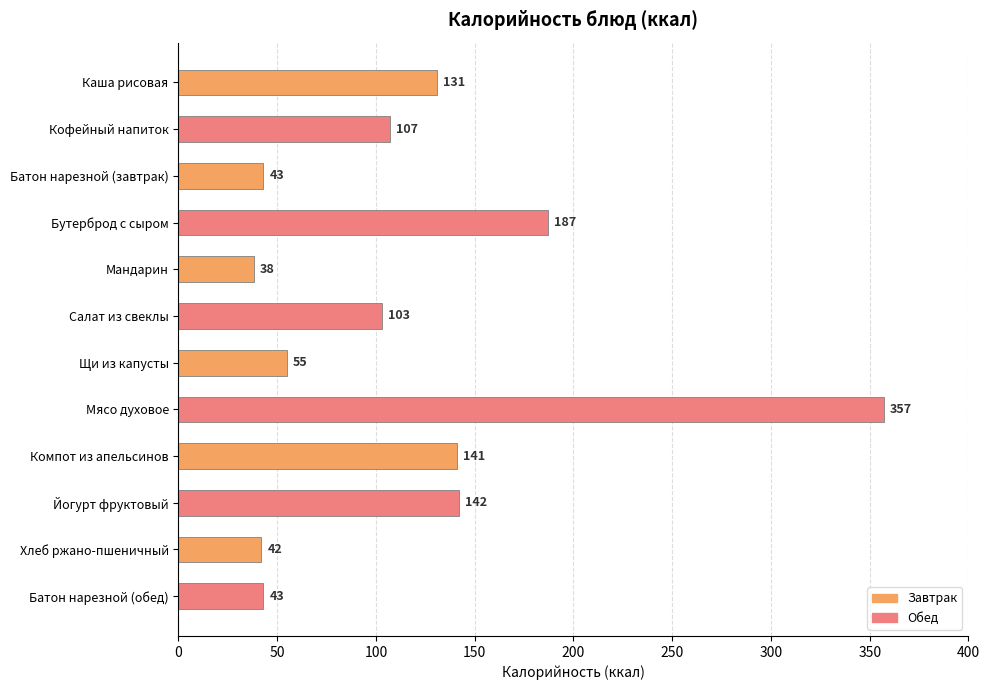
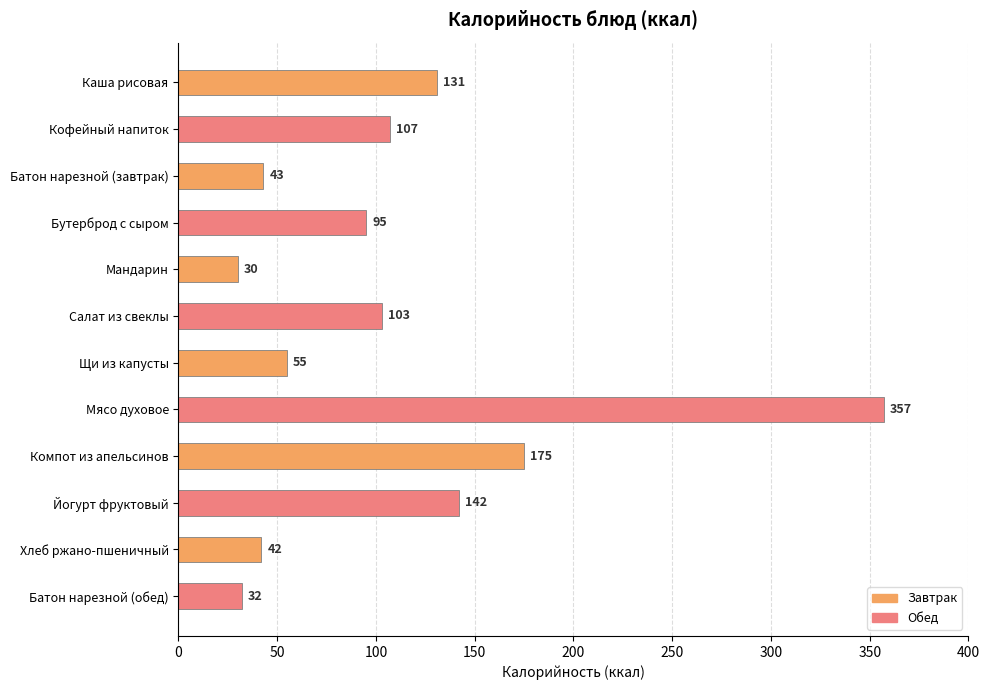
Бутерброд с сыром: 187 -> 95
Мандарин: 38 -> 30
Компот из апельсинов: 141 -> 175
Батон нарезной (обед): 43 -> 32
